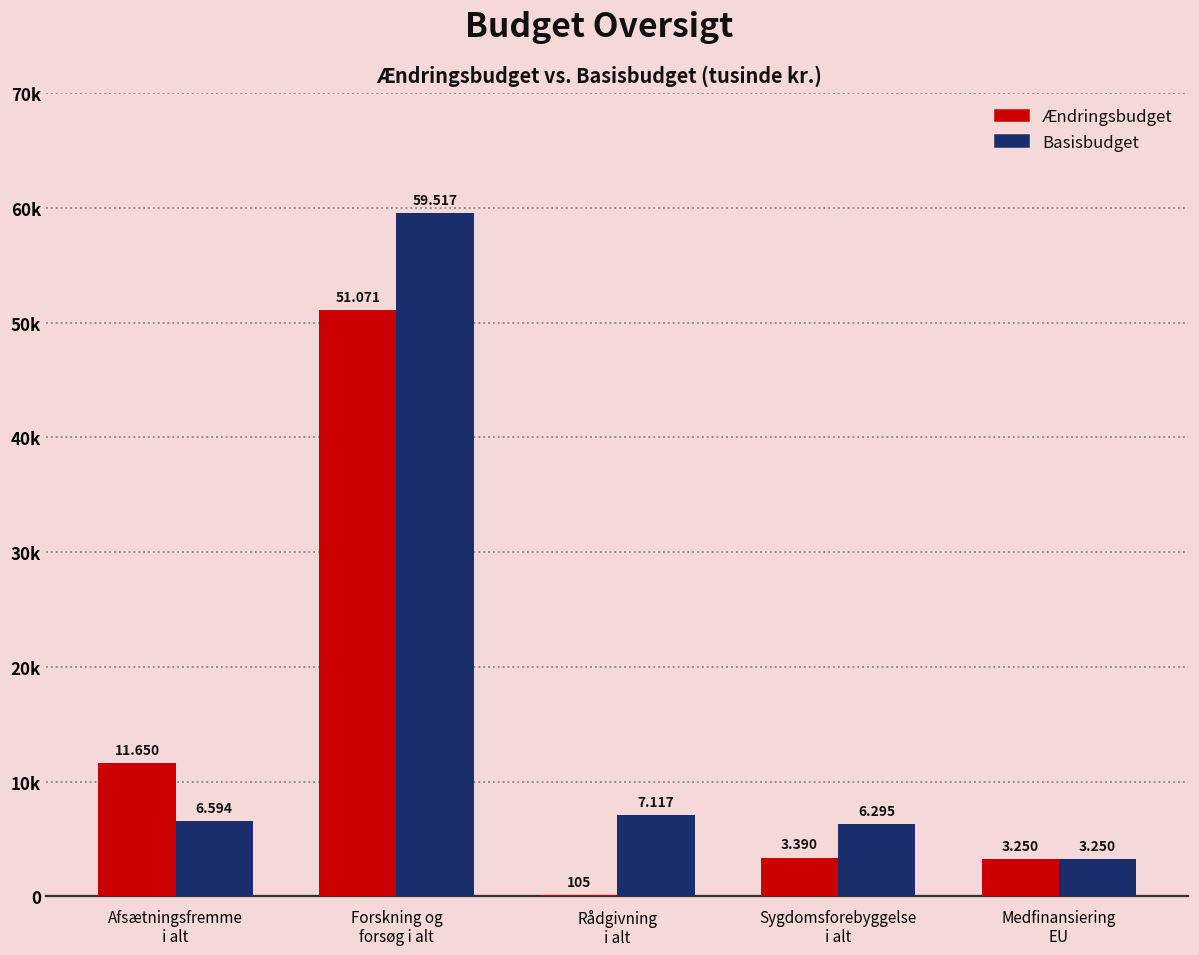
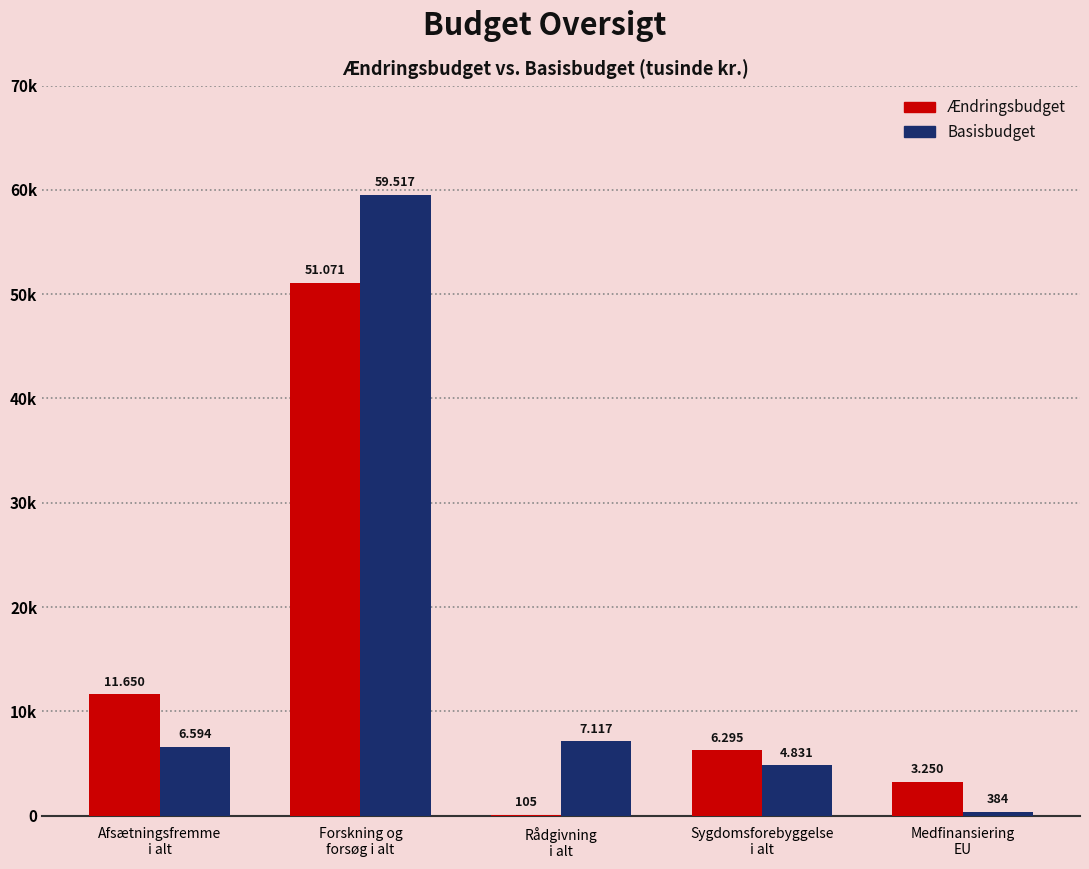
Ændringsbudget, Sygdomsforebyggelse i alt: 3.390 -> 6.295
Basisbudget, Sygdomsforebyggelse i alt: 6.295 -> 4.831
Basisbudget, Medfinansiering EU: 3.250 -> 384
